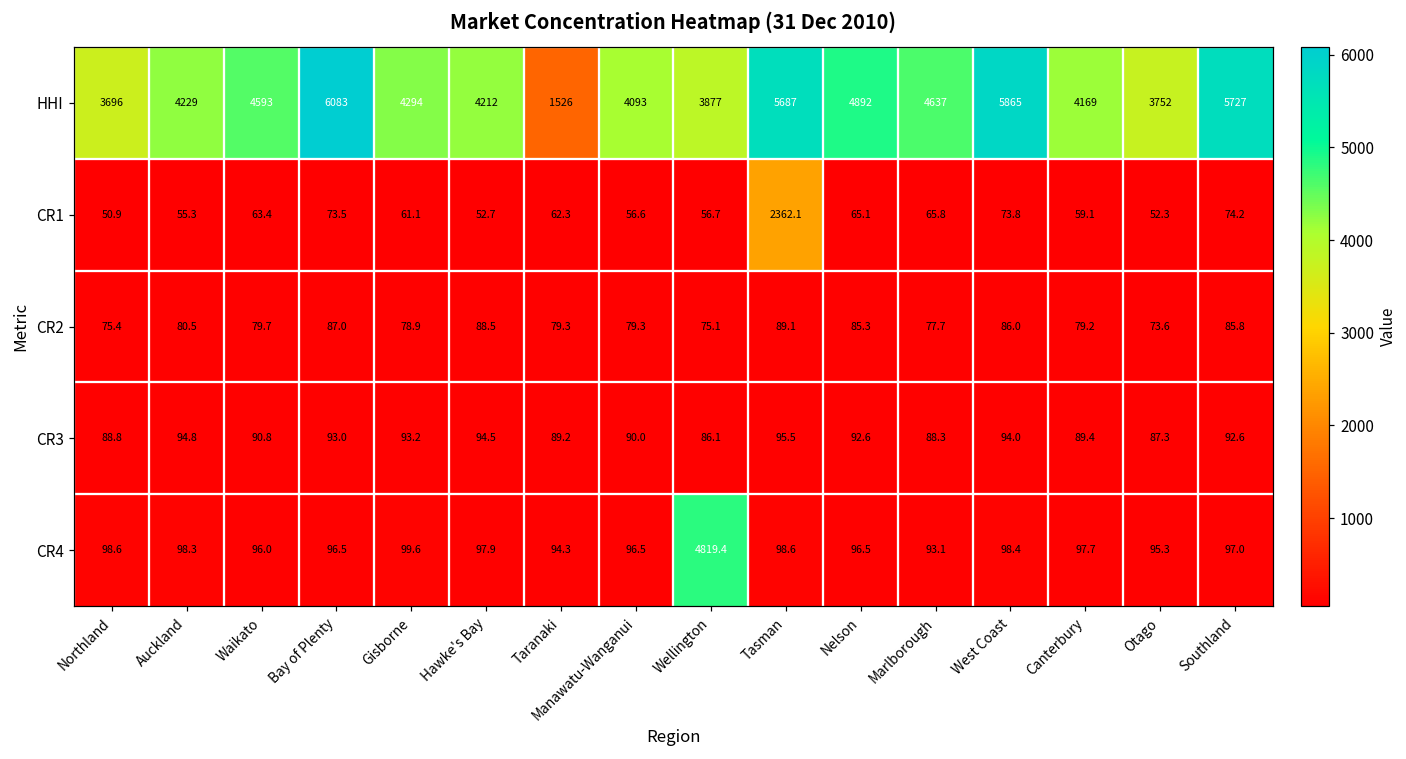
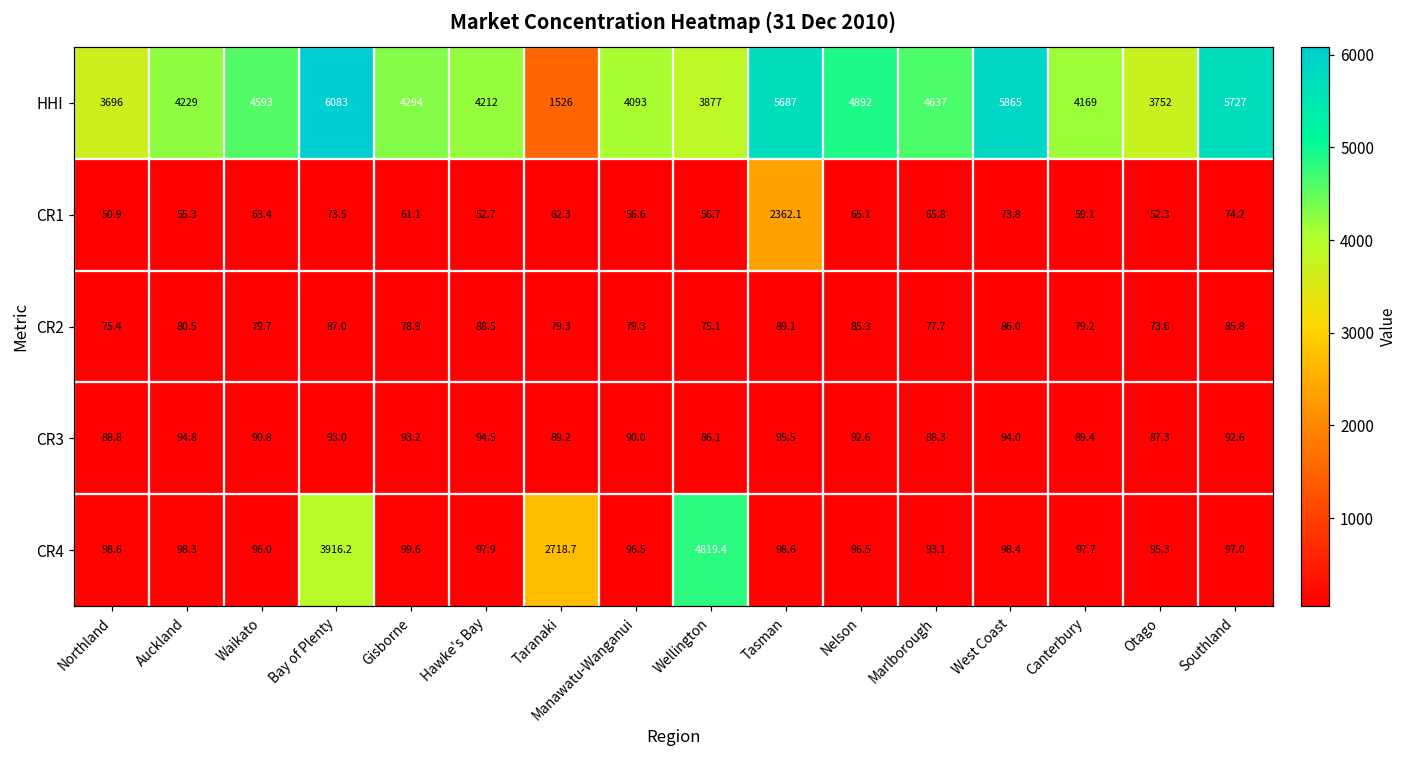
CR4, Bay of Plenty: 96.5 -> 3916.2
CR4, Taranaki: 94.3 -> 2718.7
